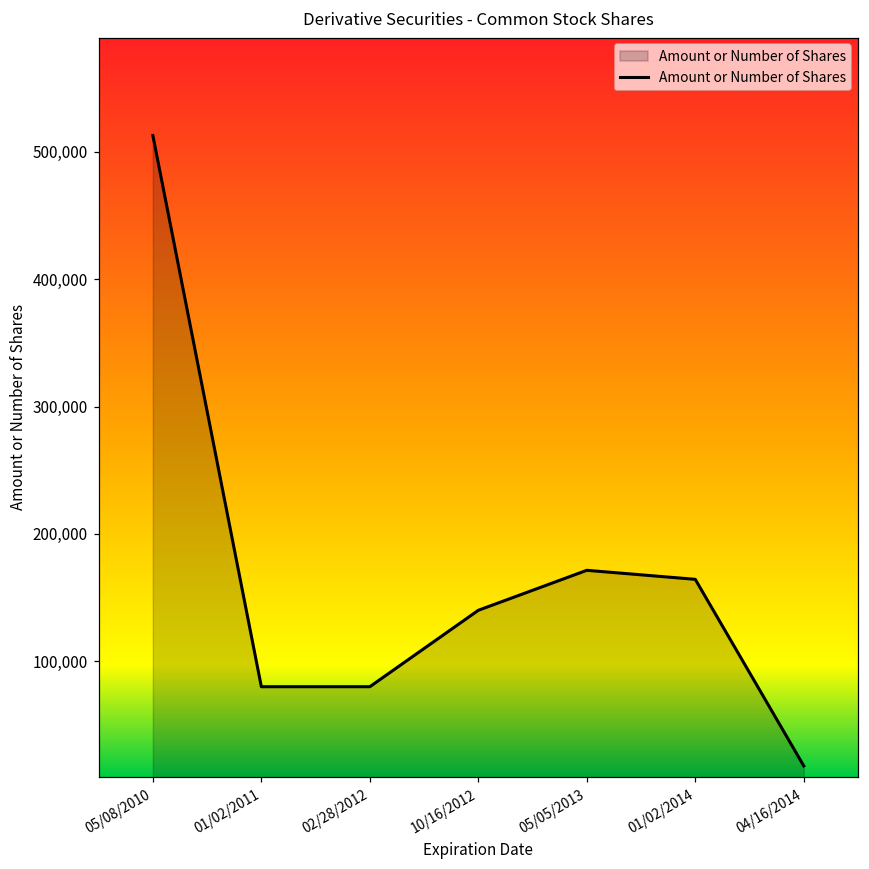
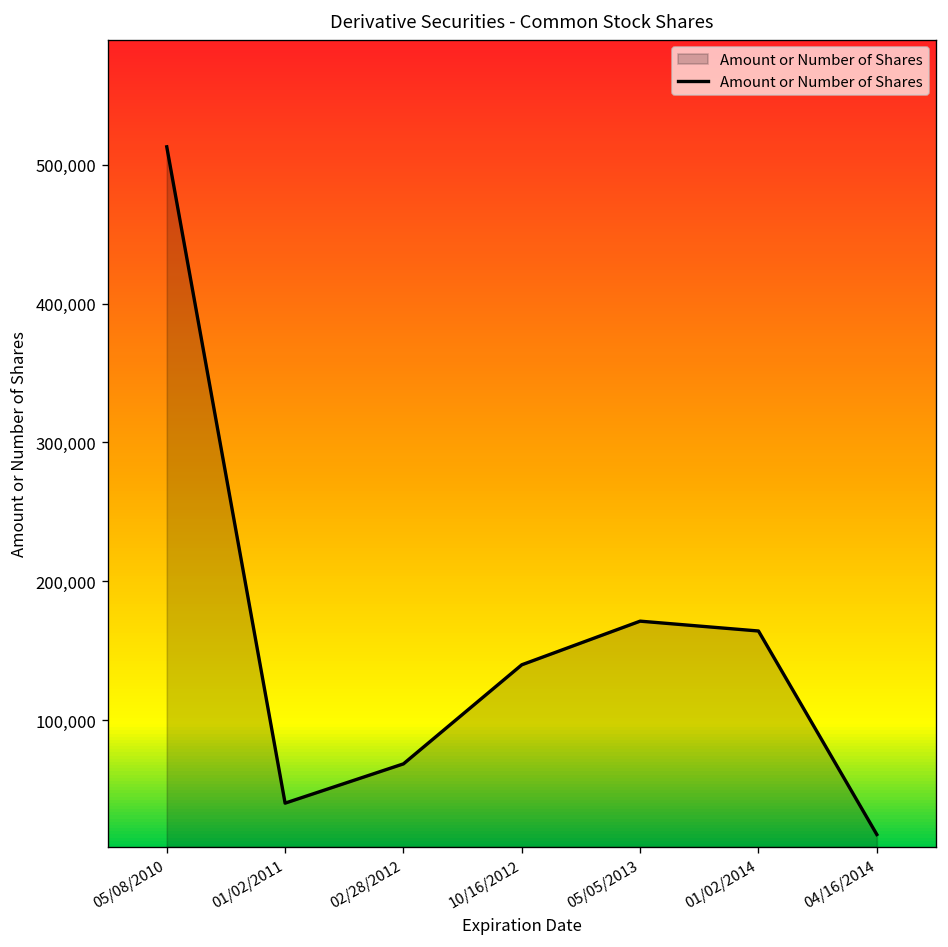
01/02/2011: 80,000 -> 40,000
02/28/2012: 80,000 -> 69,000
